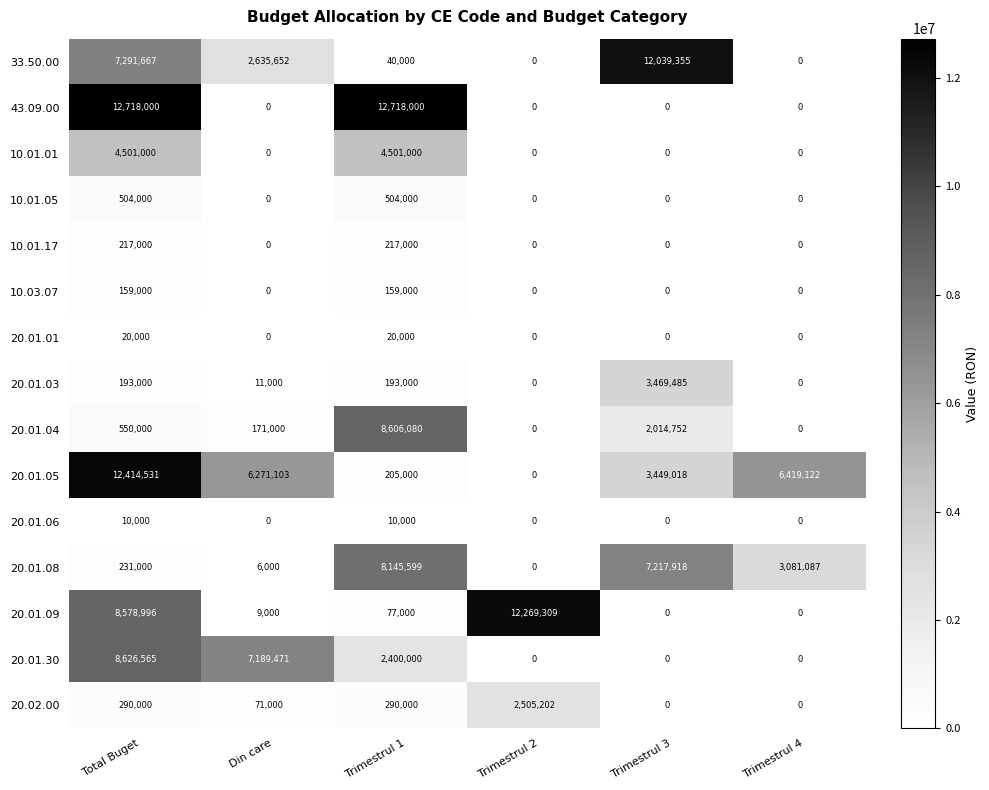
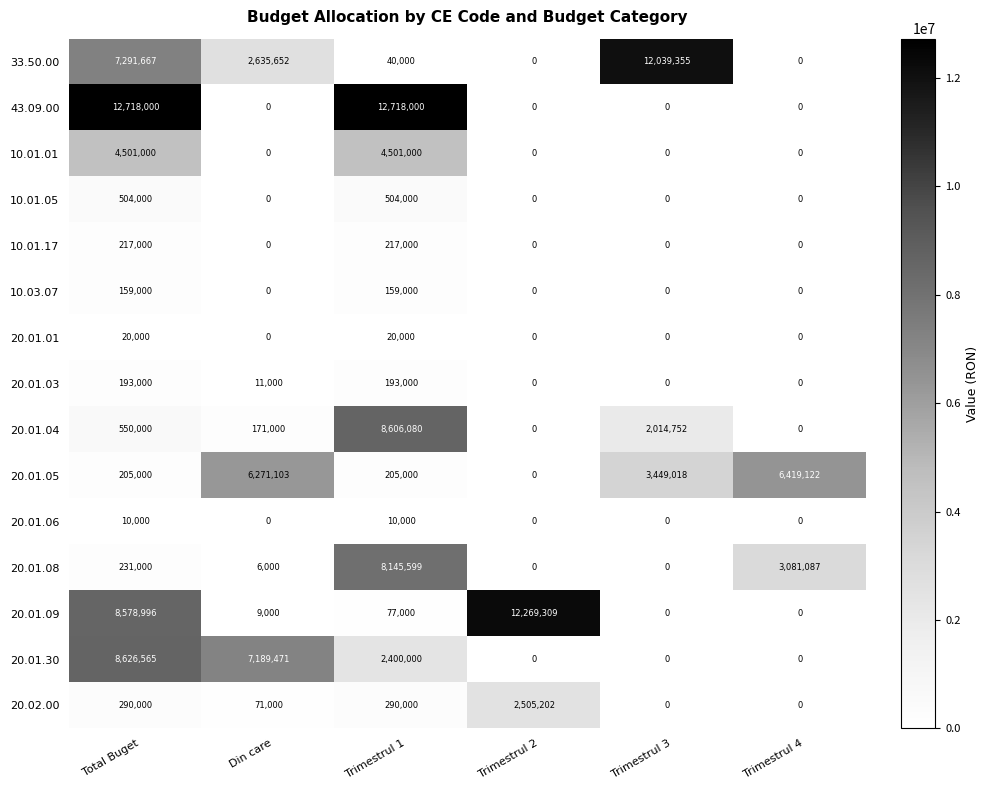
20.01.03, Trimestrul 3: 3,469,485 -> 0
20.01.05, Total Buget: 12,414,531 -> 205,000
20.01.08, Trimestrul 3: 7,217,918 -> 0
